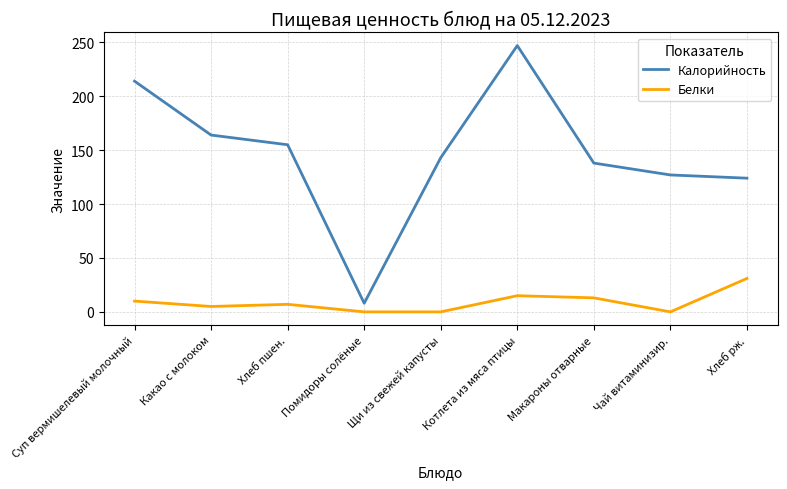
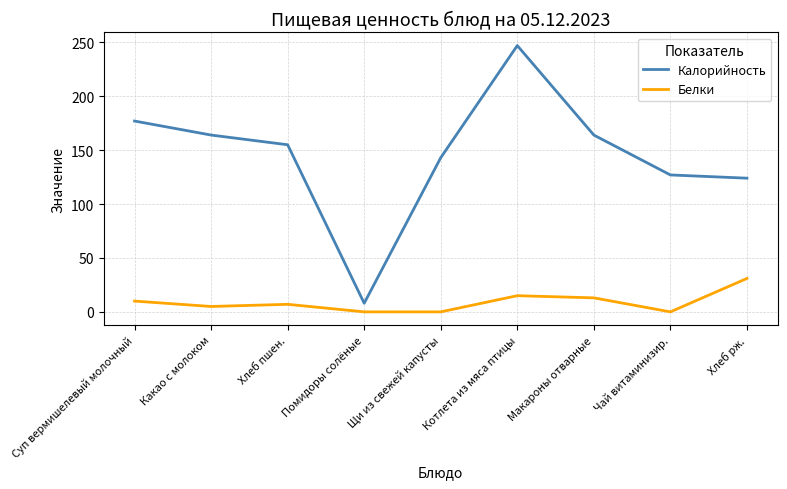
Калорийность, Суп вермишелевый молочный: 214 -> 177
Калорийность, Макароны отварные: 138 -> 164
